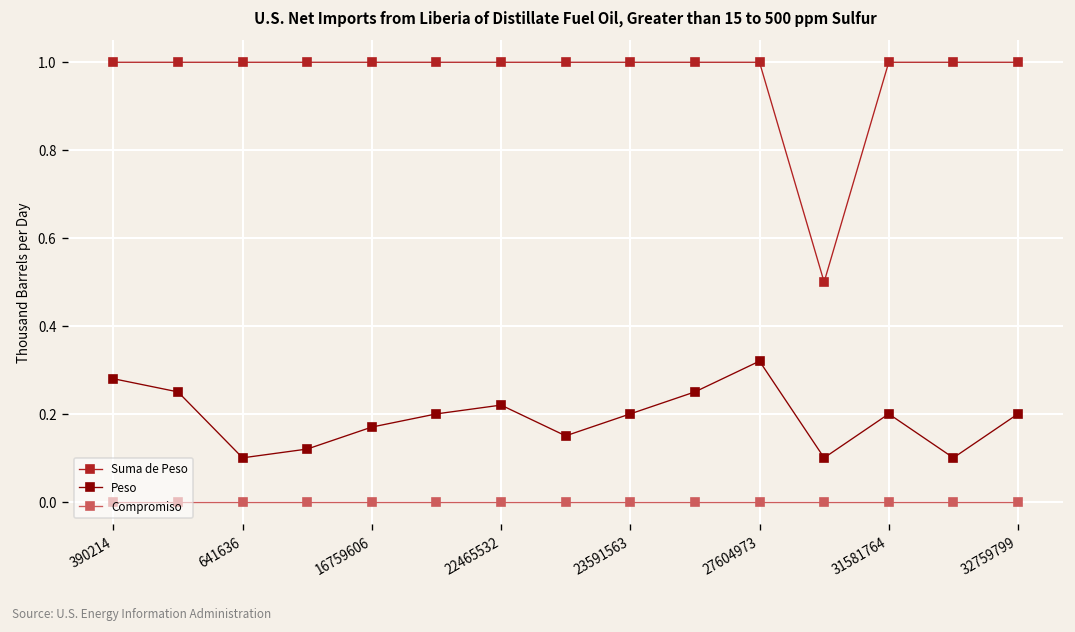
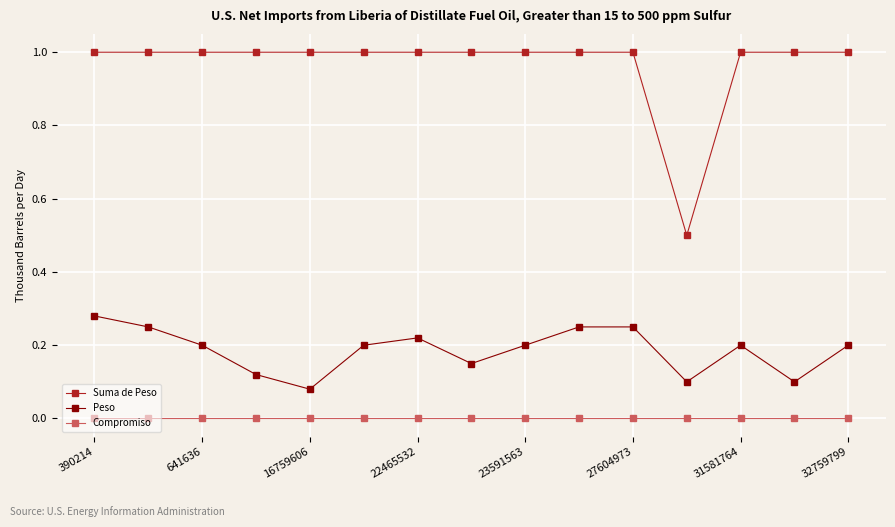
Peso, 641636: 0.1 -> 0.2
Peso, 16759606: 0.17 -> 0.08
Peso, 27604973: 0.32 -> 0.25
